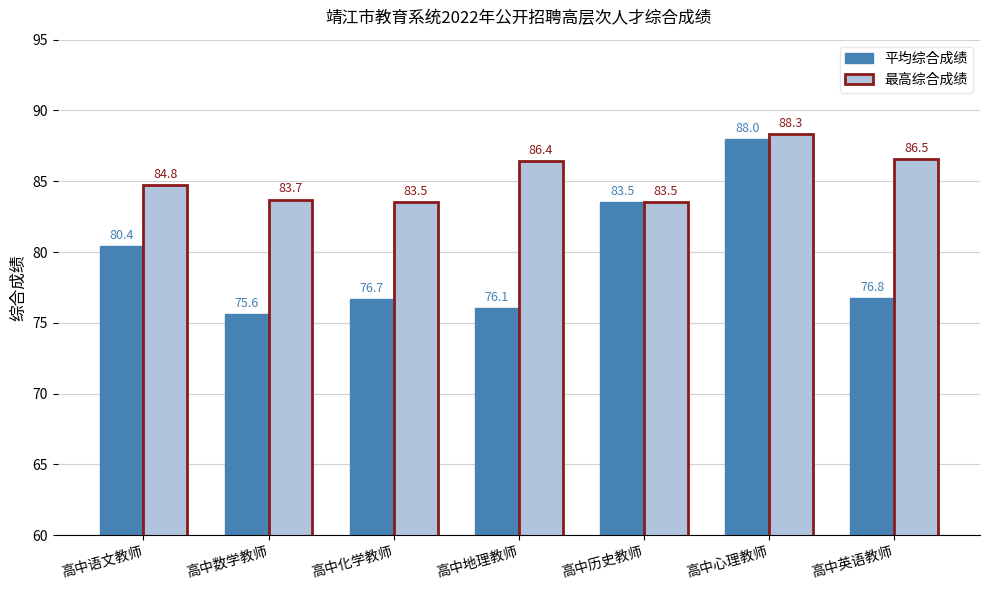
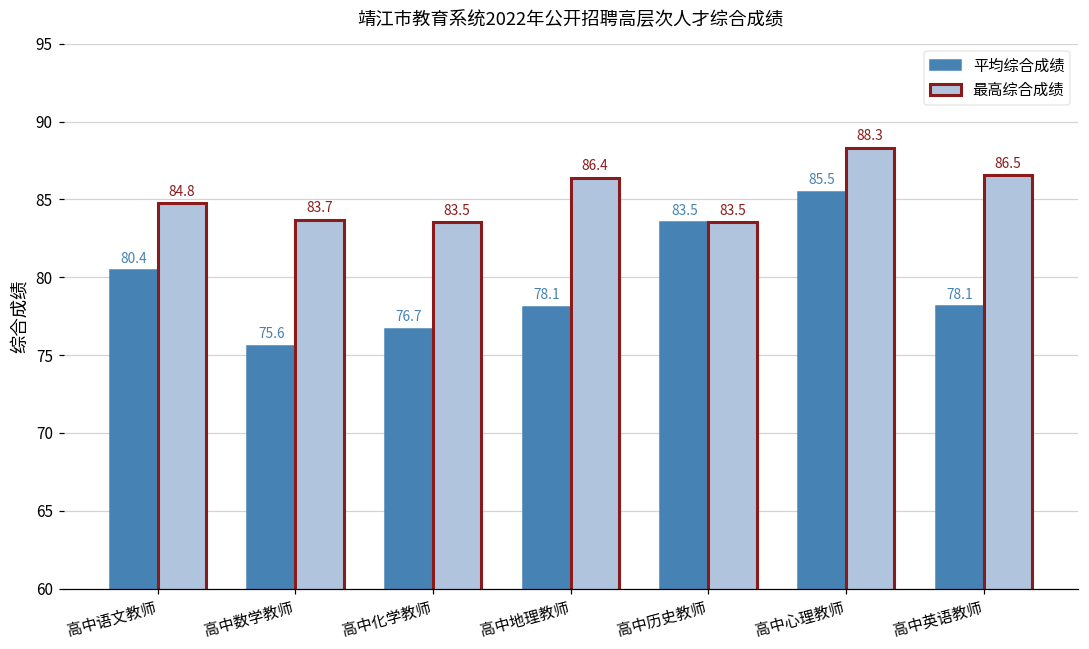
平均综合成绩, 高中地理教师: 76.1 -> 78.1
平均综合成绩, 高中心理教师: 88.0 -> 85.5
平均综合成绩, 高中英语教师: 76.8 -> 78.1
